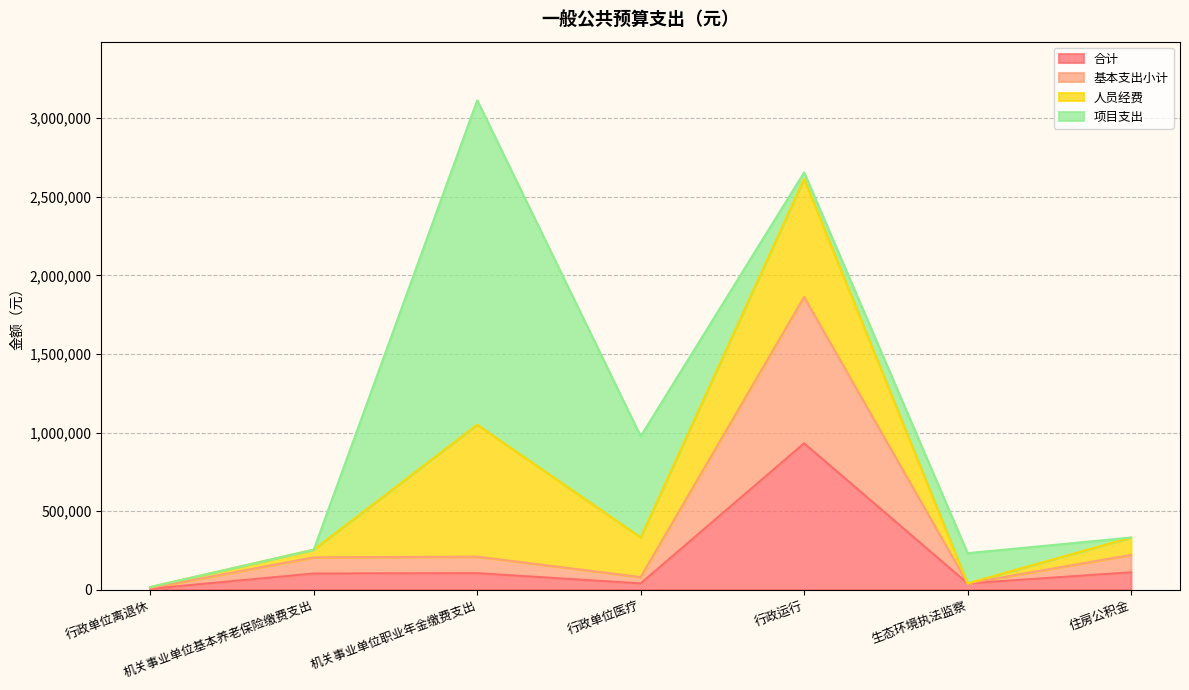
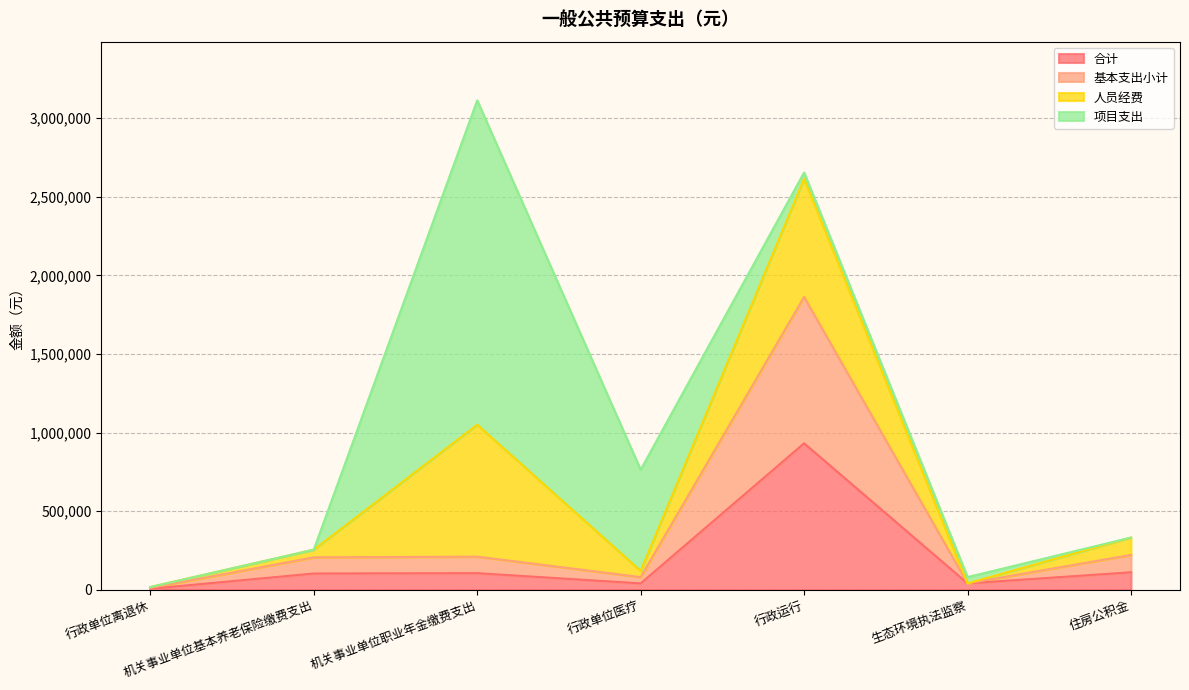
人员经费, 行政单位医疗: 250,000 -> 40,000
项目支出, 生态环境执法监察: 190,000 -> 40,000
